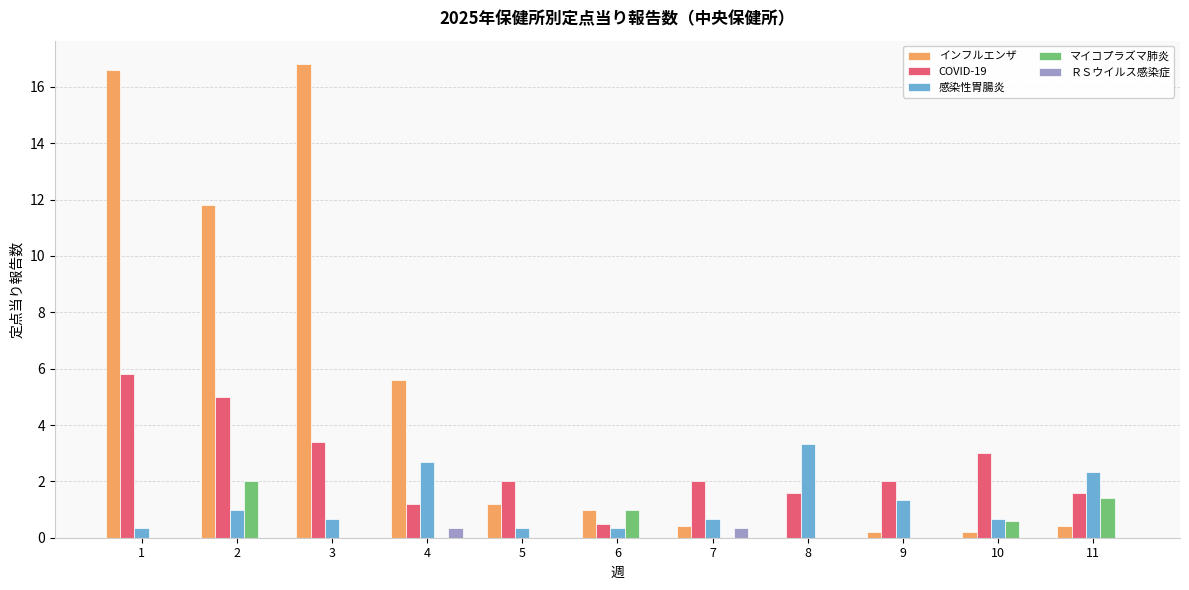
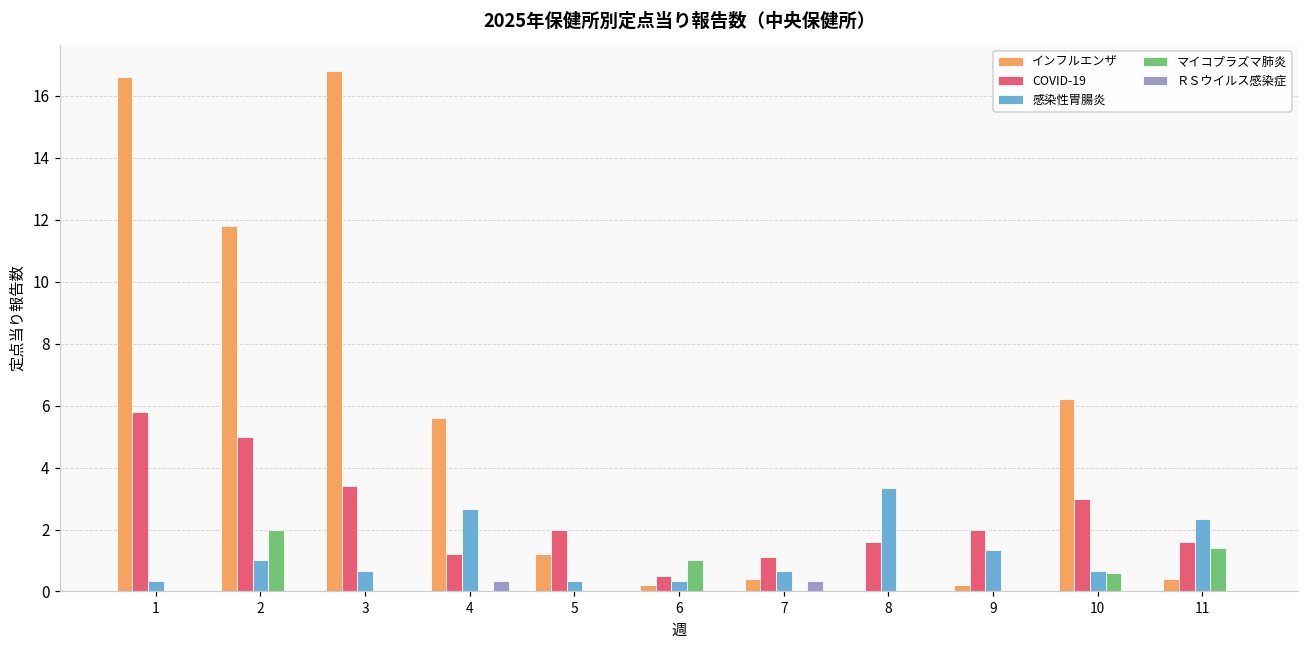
インフルエンザ, 6: 1.0 -> 0.2
COVID-19, 7: 2.0 -> 1.1
インフルエンザ, 10: 0.2 -> 6.2
